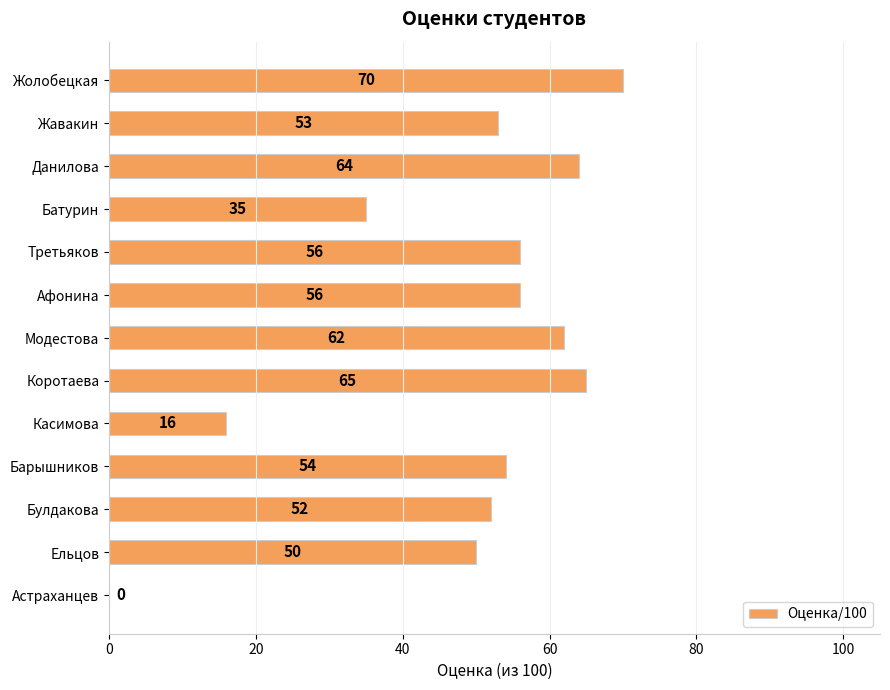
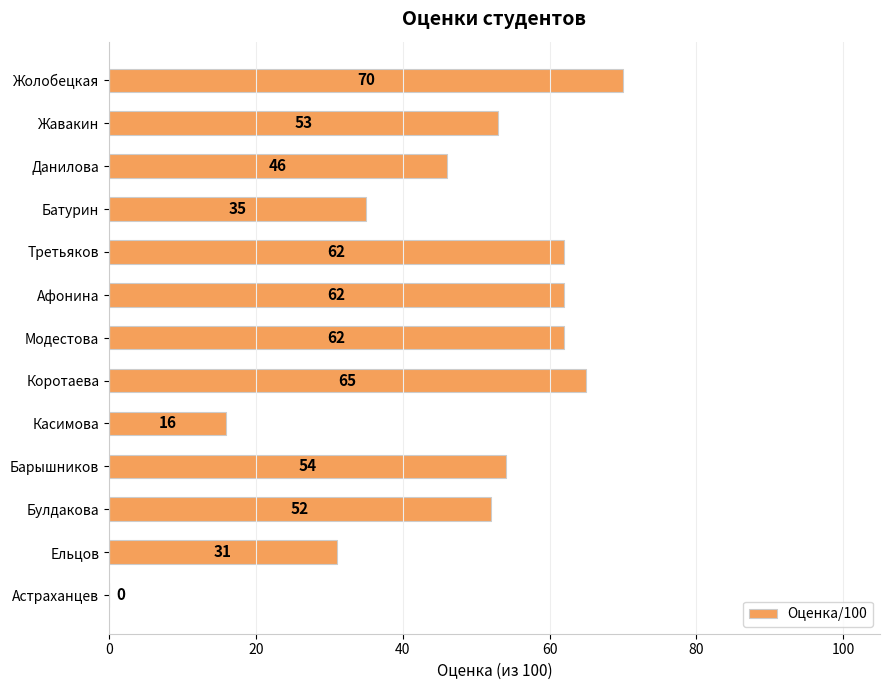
Данилова: 64 -> 46
Третьяков: 56 -> 62
Афонина: 56 -> 62
Ельцов: 50 -> 31
